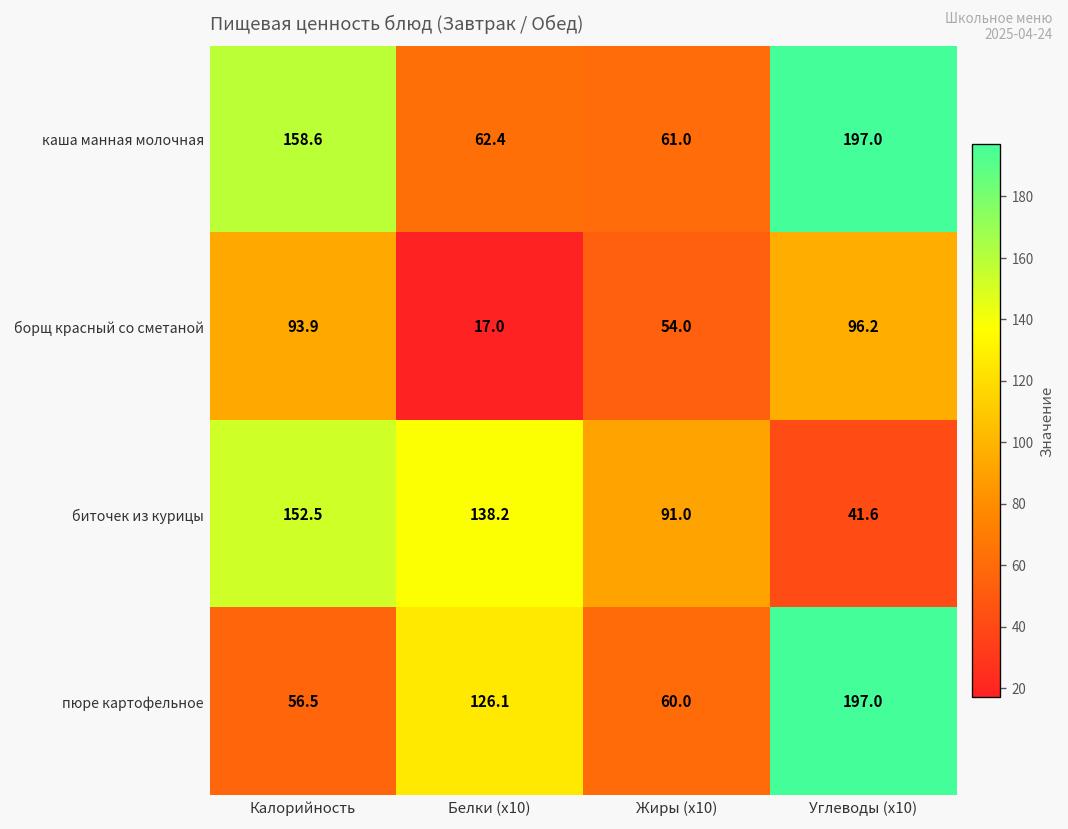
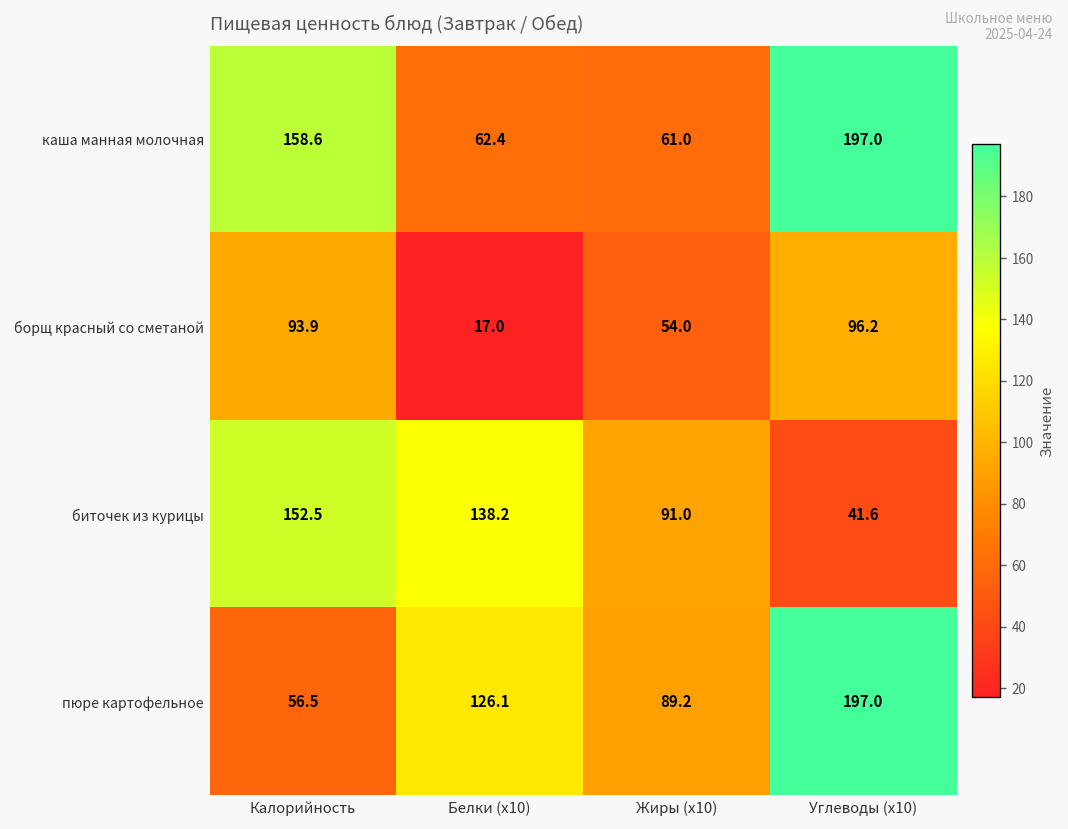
пюре картофельное, Жиры (x10): 60.0 -> 89.2
